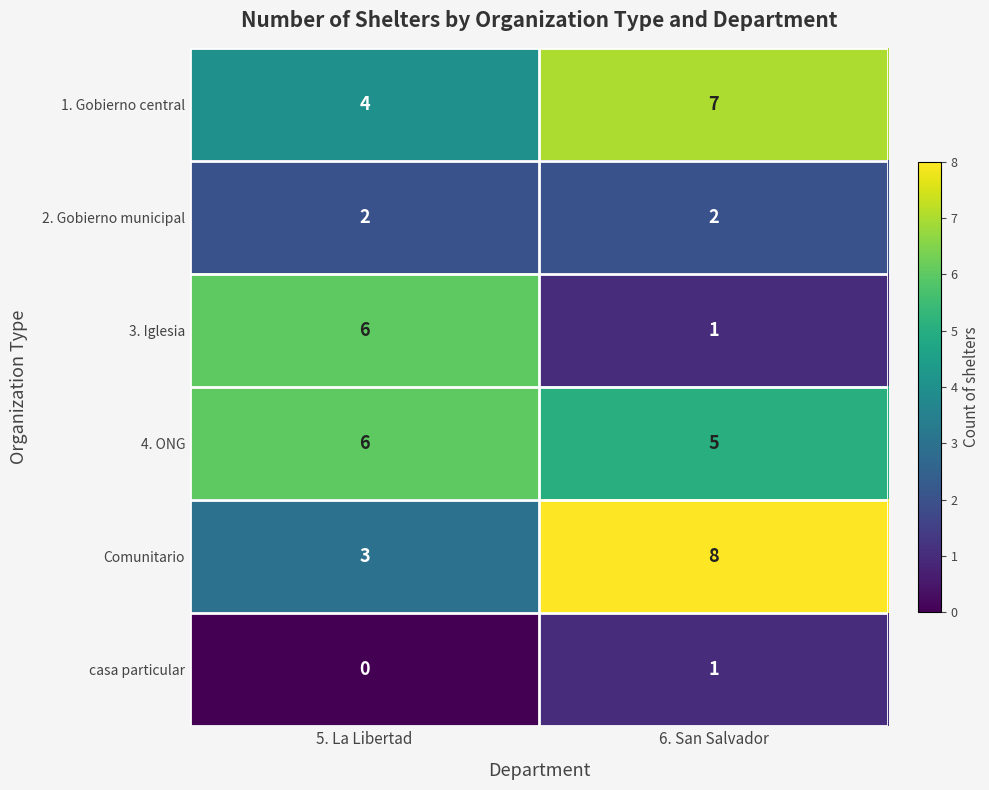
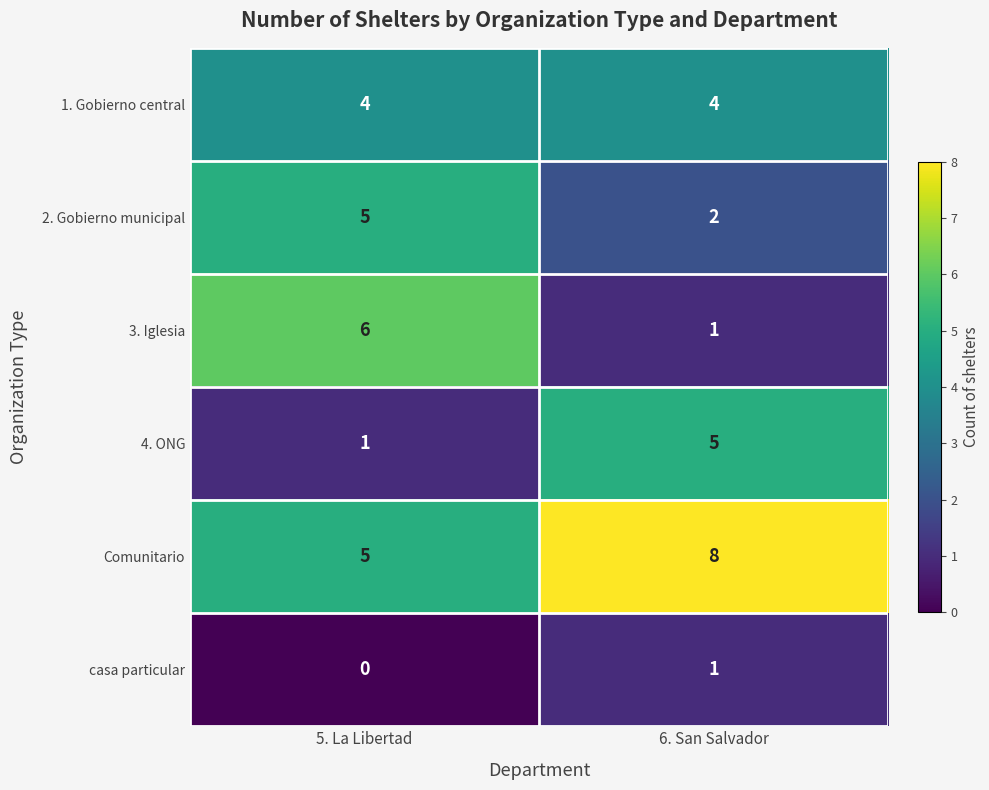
1. Gobierno central, 6. San Salvador: 7 -> 4
2. Gobierno municipal, 5. La Libertad: 2 -> 5
4. ONG, 5. La Libertad: 6 -> 1
Comunitario, 5. La Libertad: 3 -> 5
